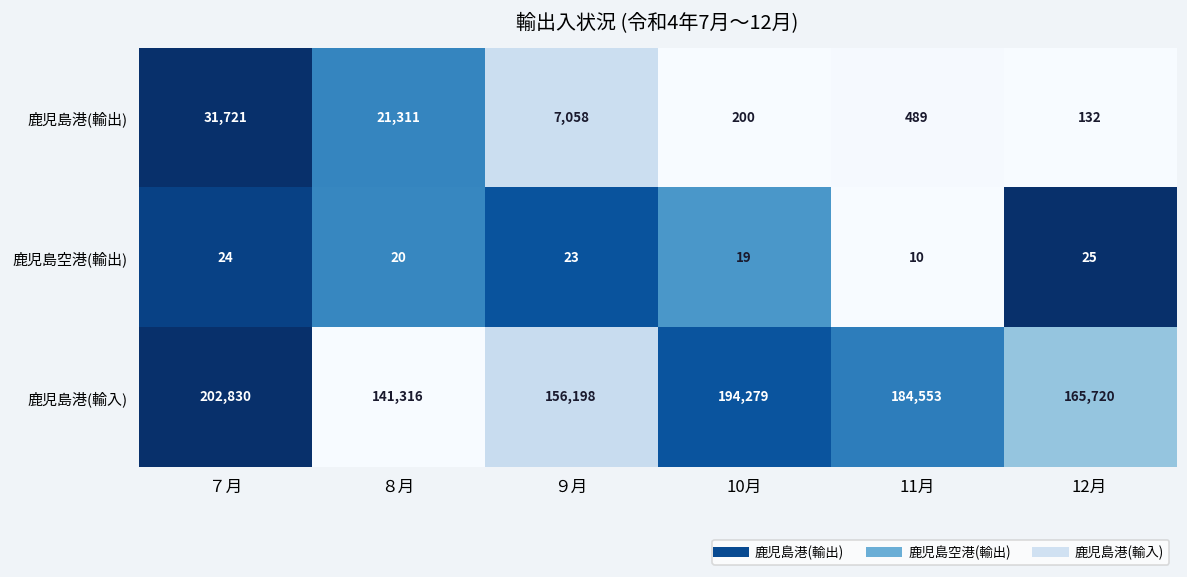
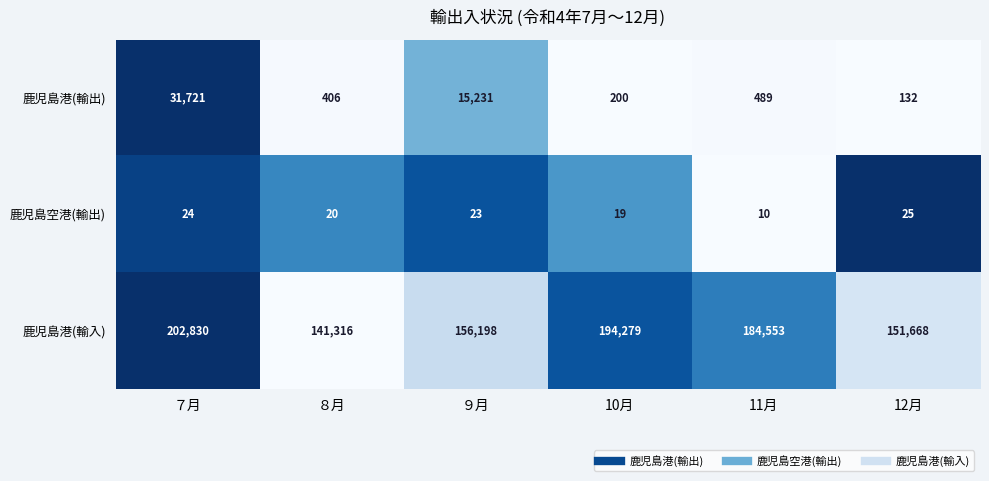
鹿児島港(輸出), ８月: 21,311 -> 406
鹿児島港(輸出), ９月: 7,058 -> 15,231
鹿児島港(輸入), 12月: 165,720 -> 151,668
